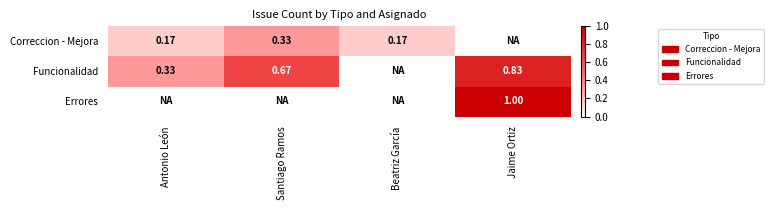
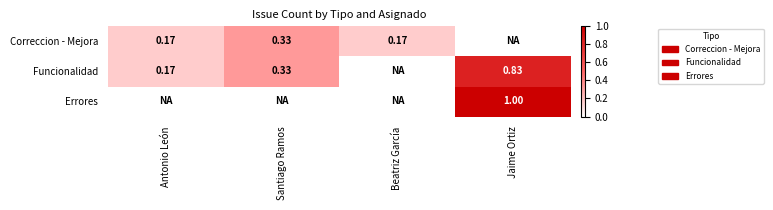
Funcionalidad, Antonio León: 0.33 -> 0.17
Funcionalidad, Santiago Ramos: 0.67 -> 0.33
